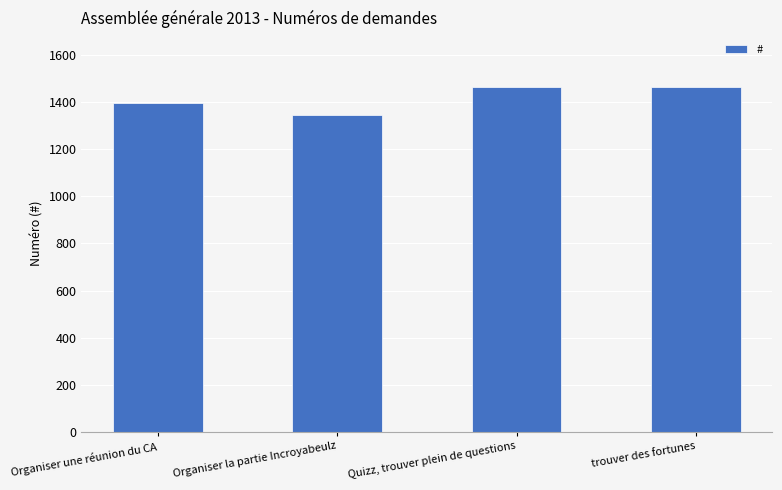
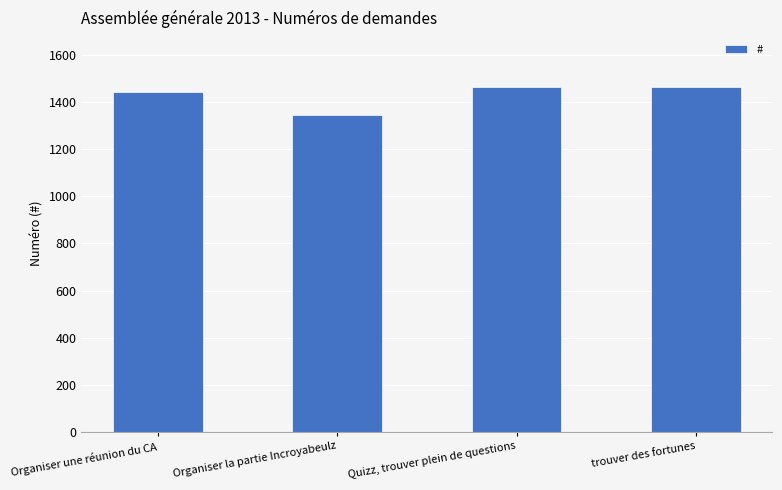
Organiser une réunion du CA: 1400 -> 1450
